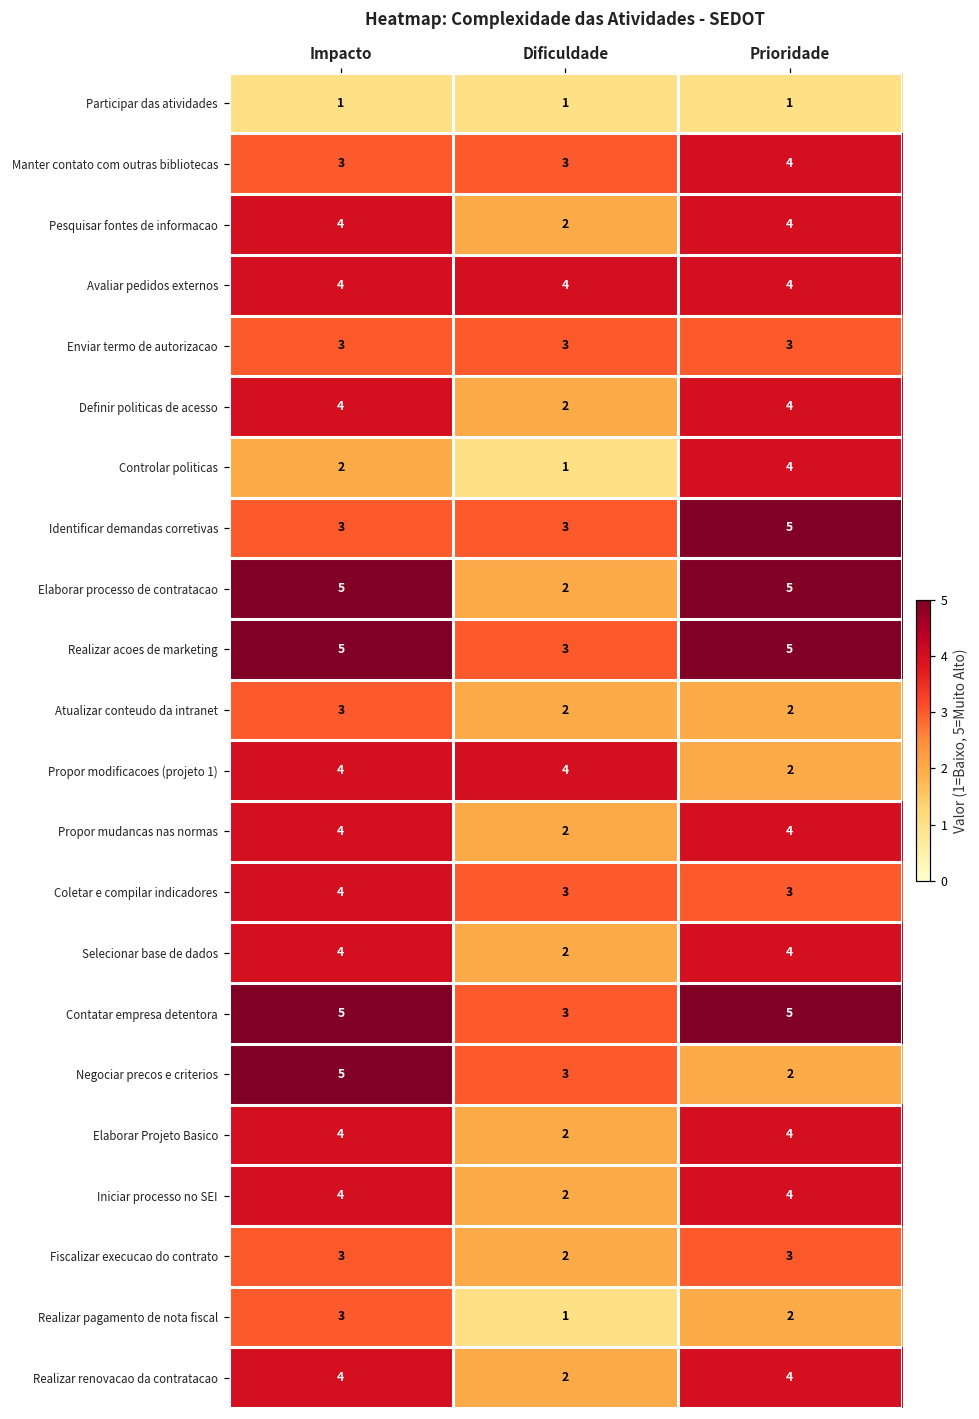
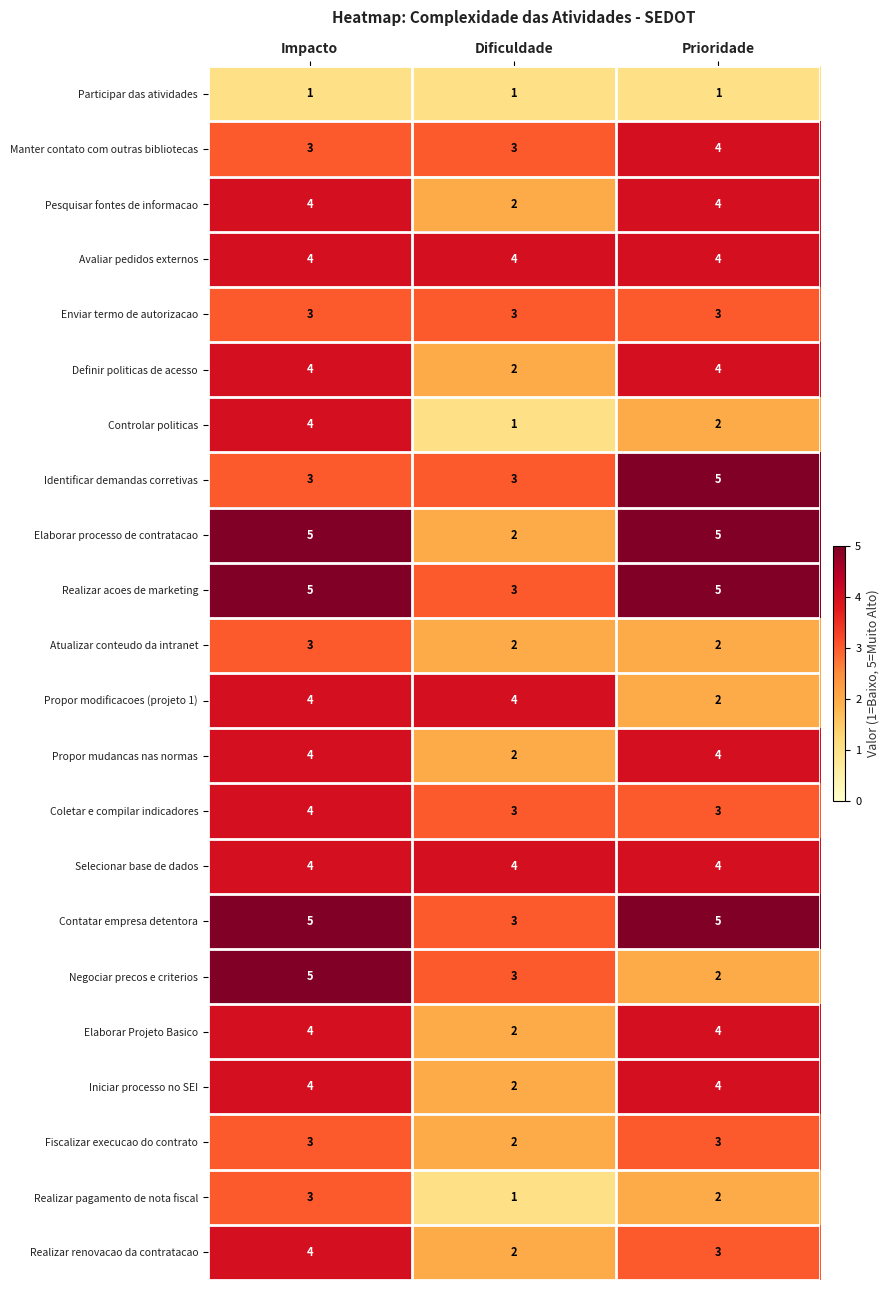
Controlar politicas, Impacto: 2 -> 4
Controlar politicas, Prioridade: 4 -> 2
Selecionar base de dados, Dificuldade: 2 -> 4
Realizar renovacao da contratacao, Prioridade: 4 -> 3
